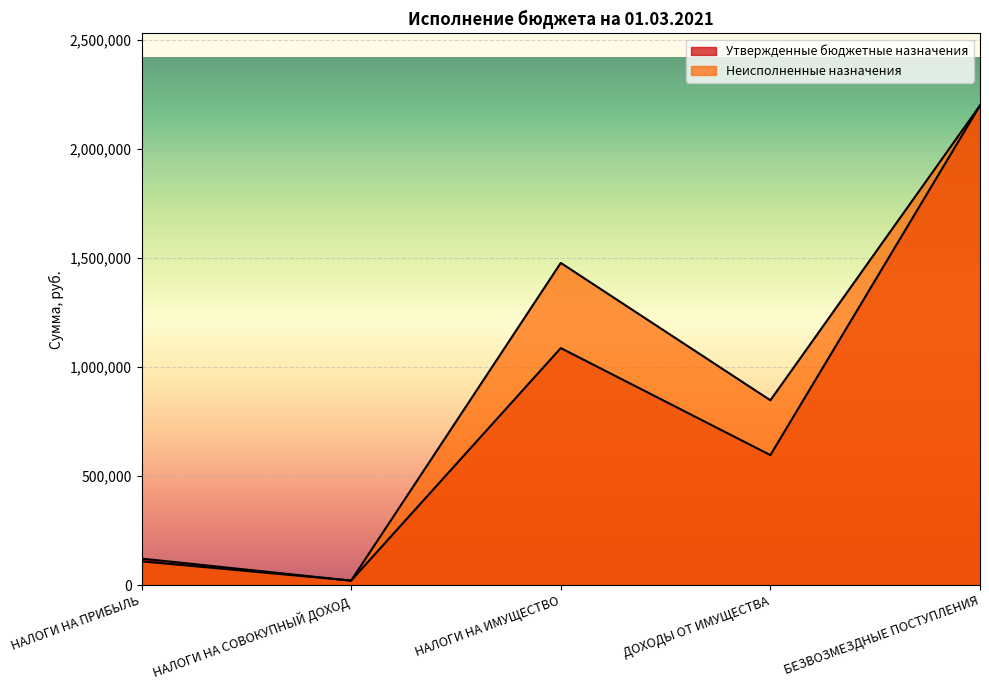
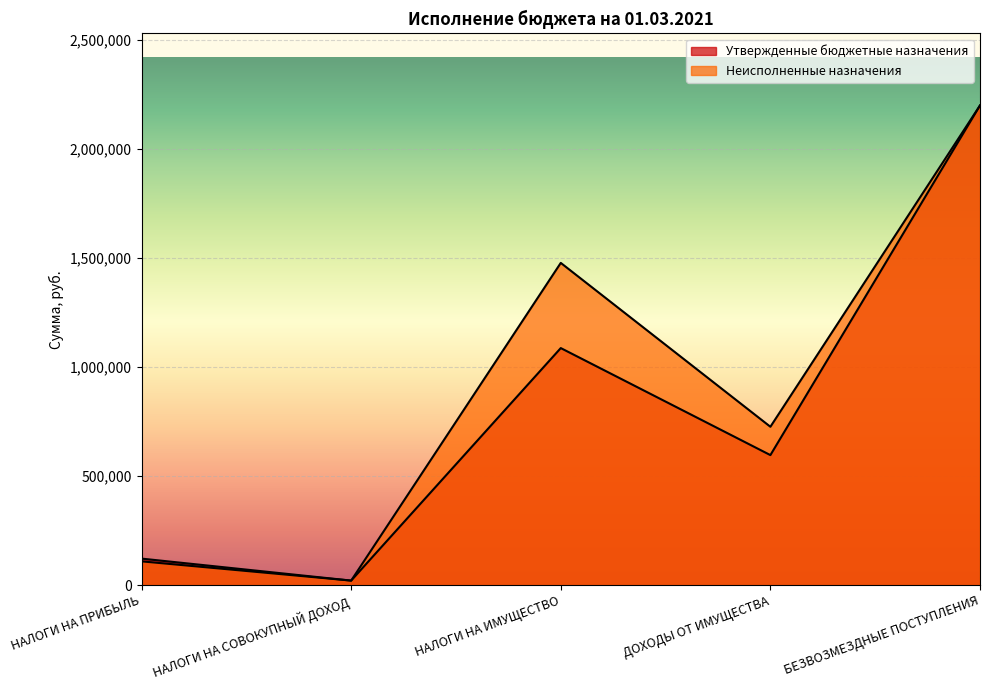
Неисполненные назначения, ДОХОДЫ ОТ ИМУЩЕСТВА: 850,000 -> 730,000
